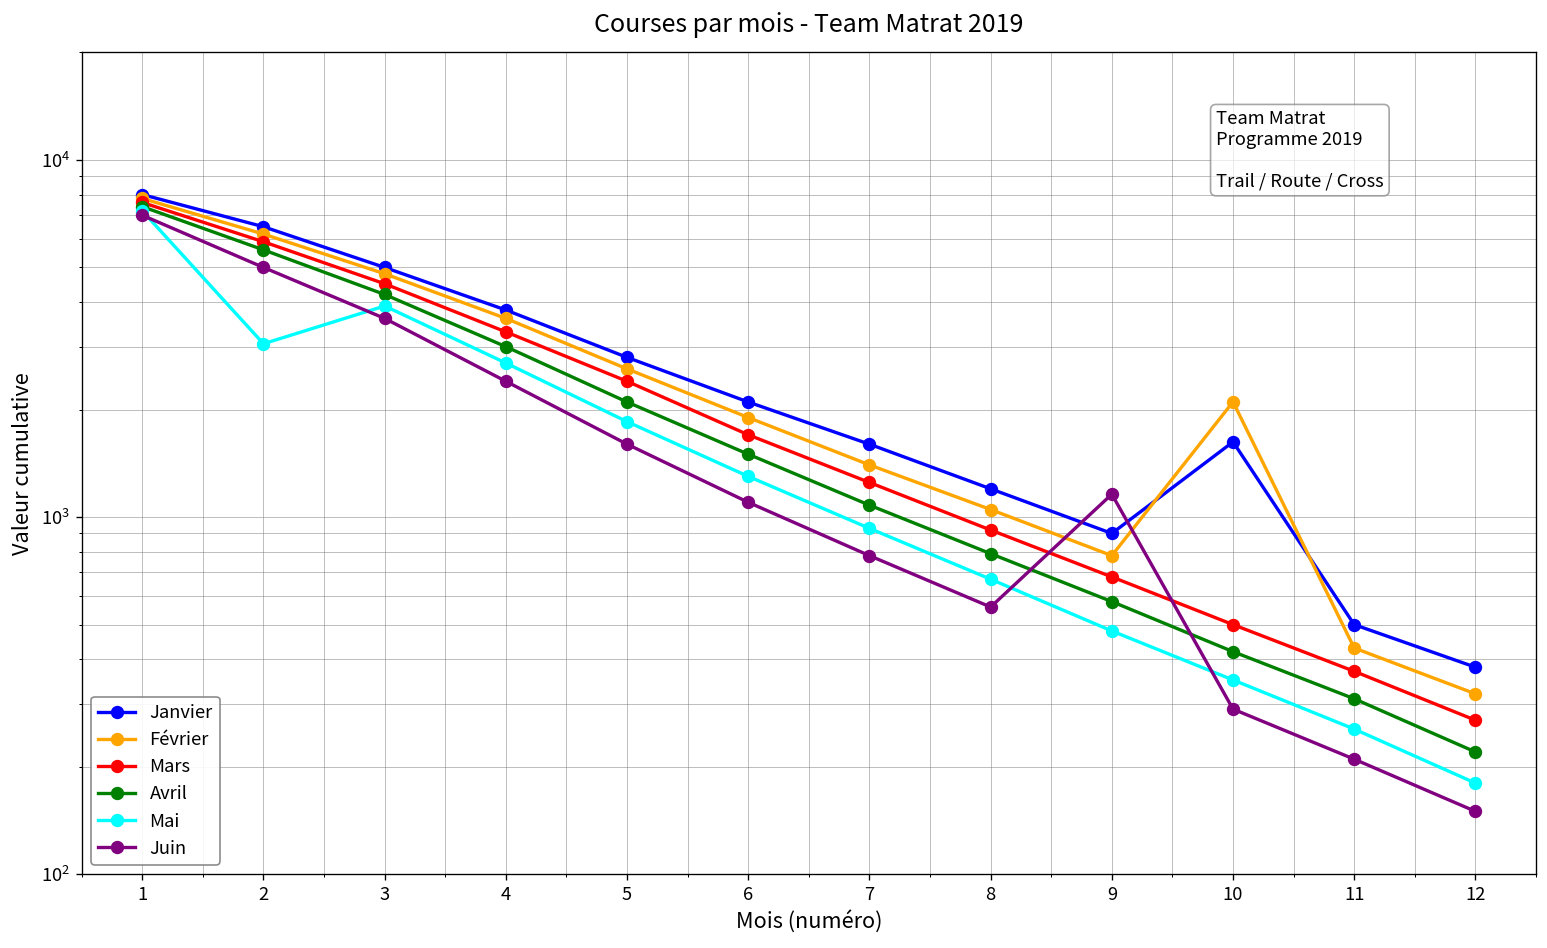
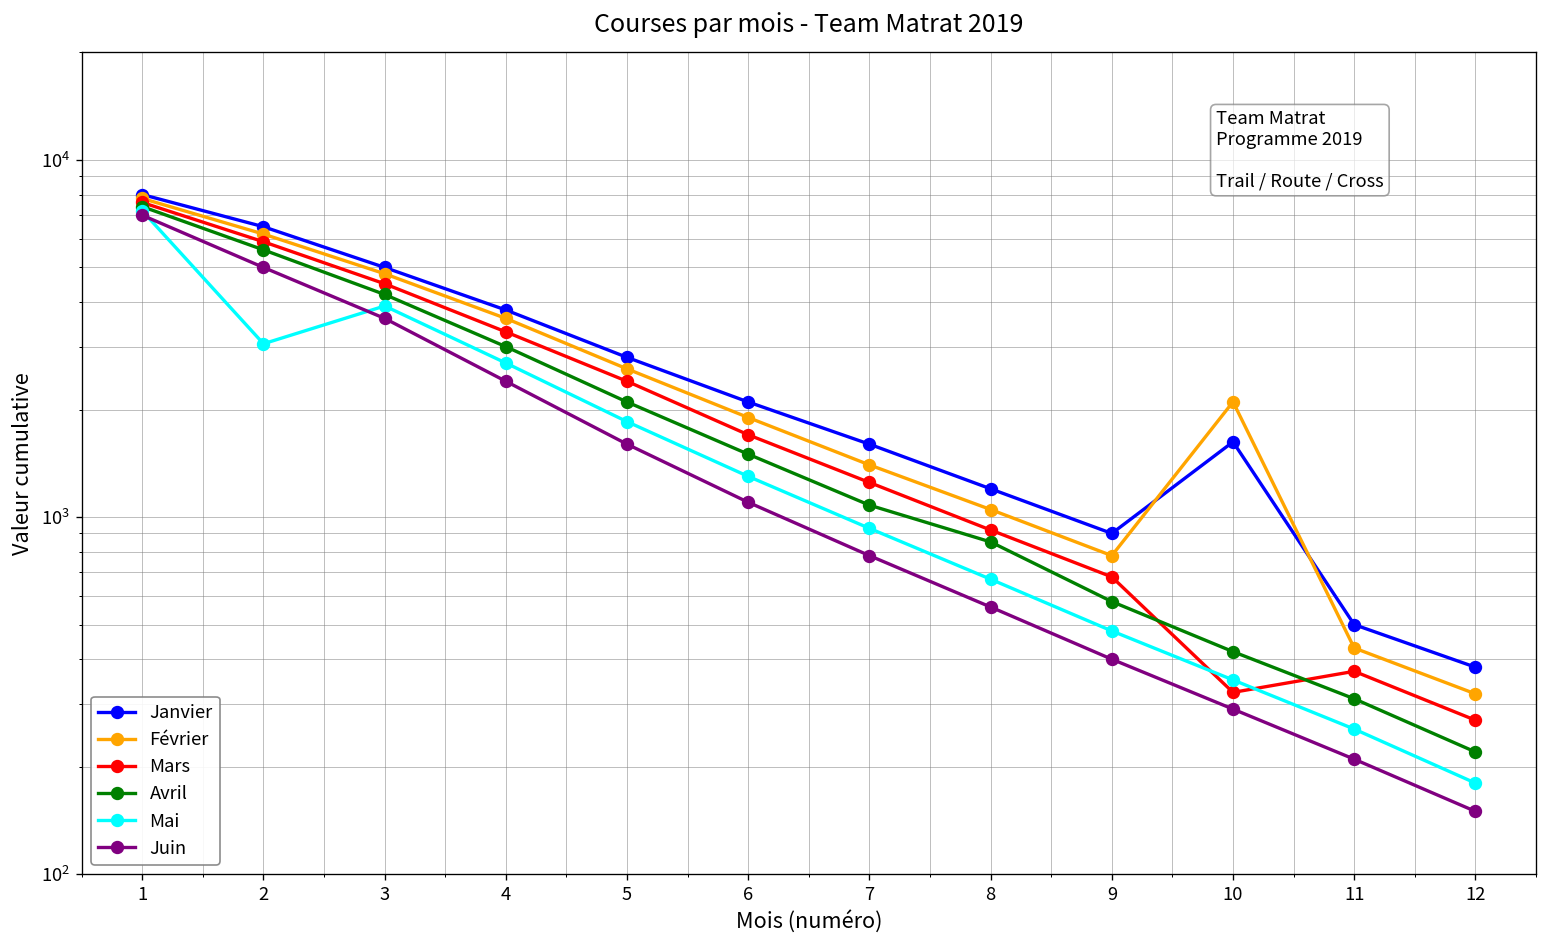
Avril, 8: 790 -> 850
Juin, 9: 1160 -> 400
Mars, 10: 500 -> 320
